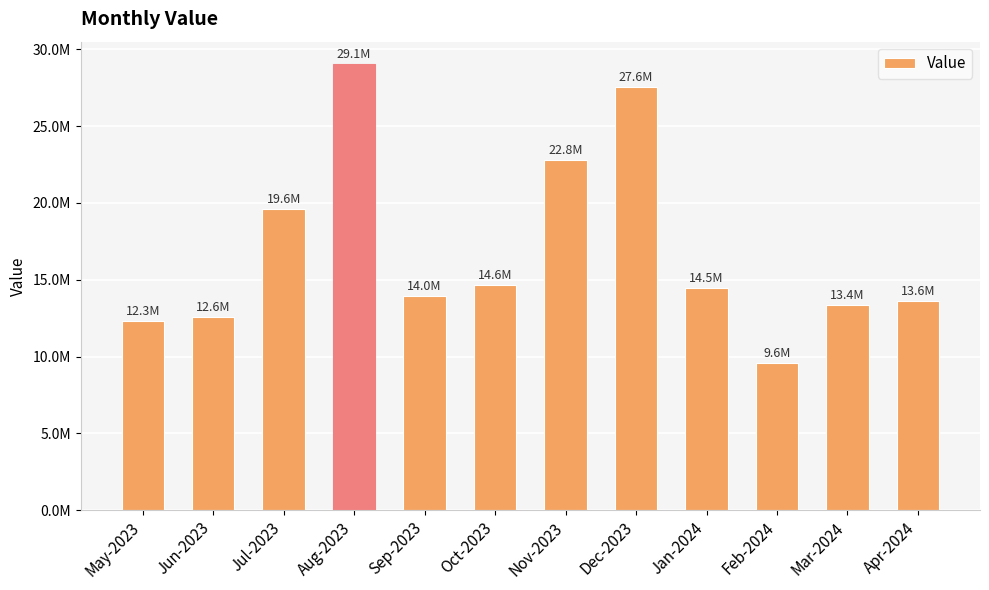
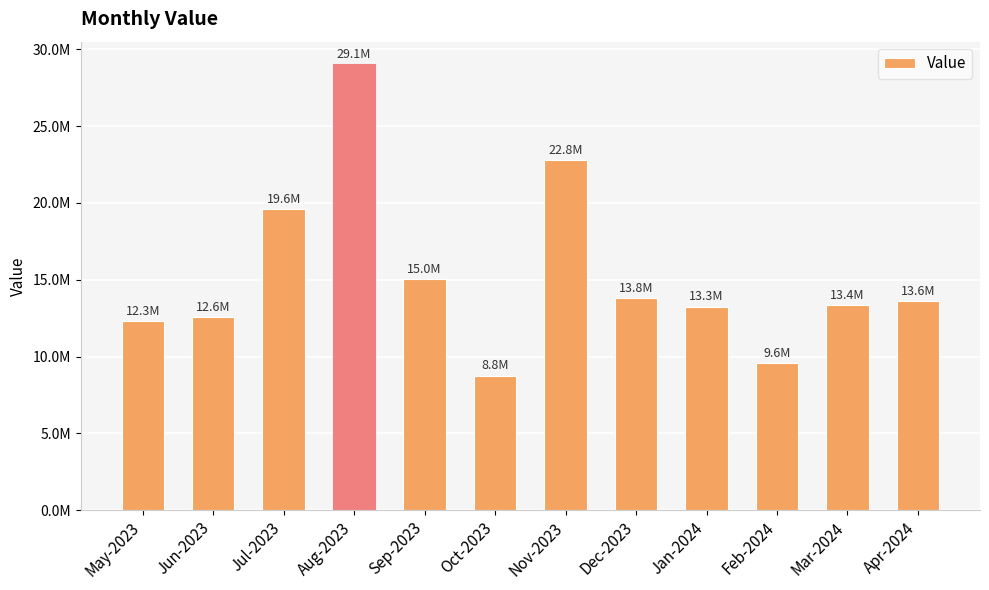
Sep-2023: 14.0M -> 15.0M
Oct-2023: 14.6M -> 8.8M
Dec-2023: 27.6M -> 13.8M
Jan-2024: 14.5M -> 13.3M
